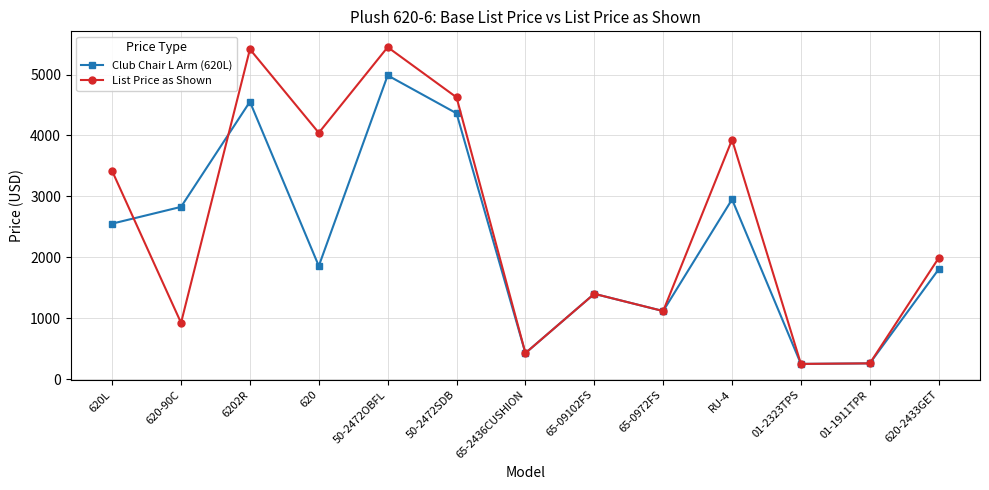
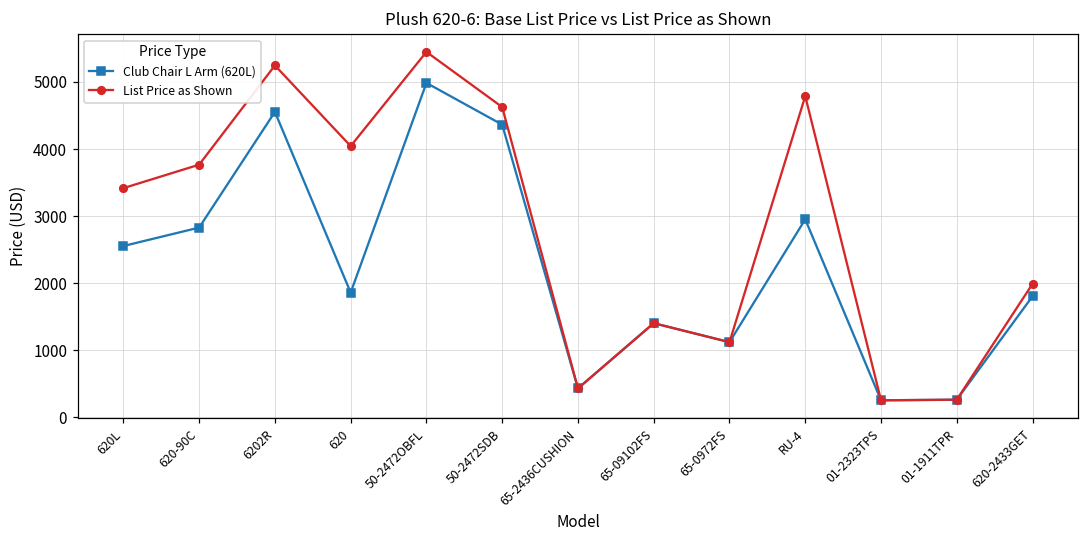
List Price as Shown, 620-90C: 900 -> 3800
List Price as Shown, 6202R: 5400 -> 5200
List Price as Shown, RU-4: 3900 -> 4800
